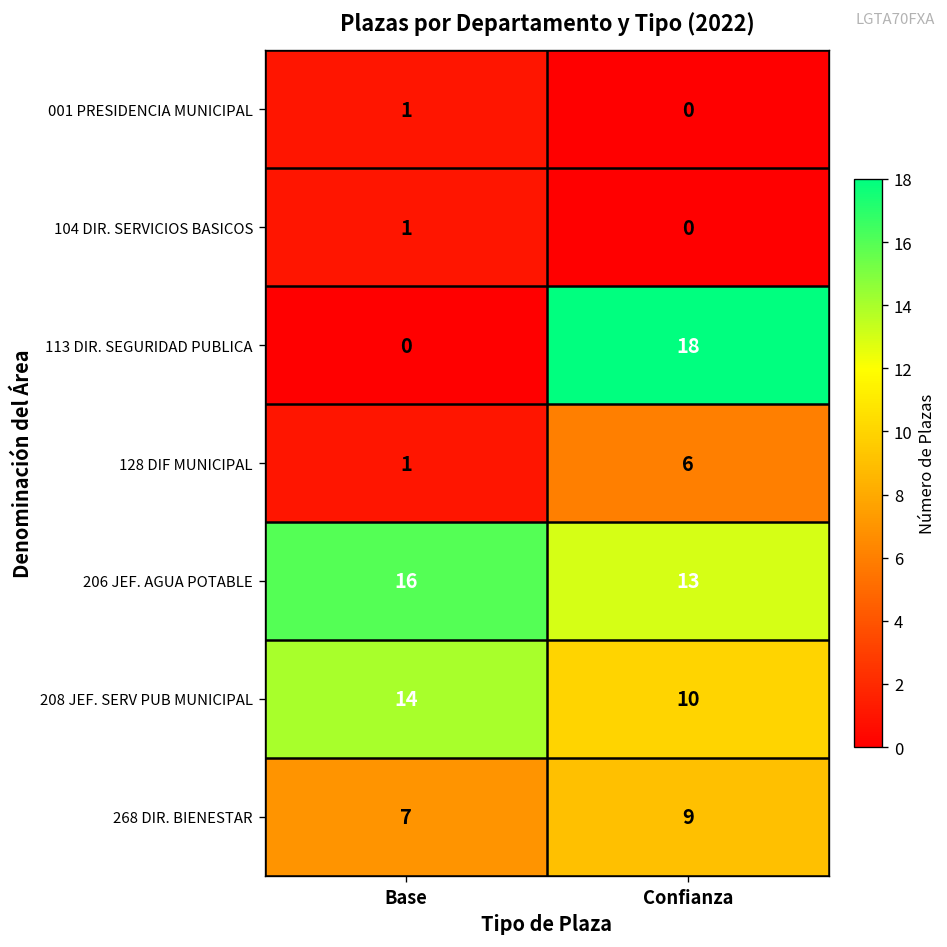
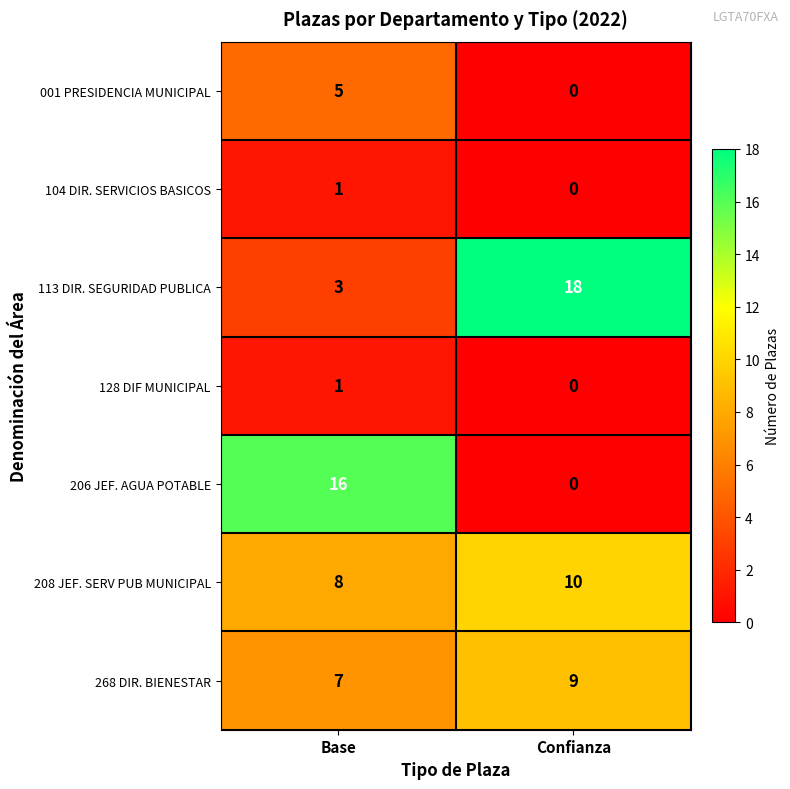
001 PRESIDENCIA MUNICIPAL, Base: 1 -> 5
113 DIR. SEGURIDAD PUBLICA, Base: 0 -> 3
128 DIF MUNICIPAL, Confianza: 6 -> 0
206 JEF. AGUA POTABLE, Confianza: 13 -> 0
208 JEF. SERV PUB MUNICIPAL, Base: 14 -> 8
